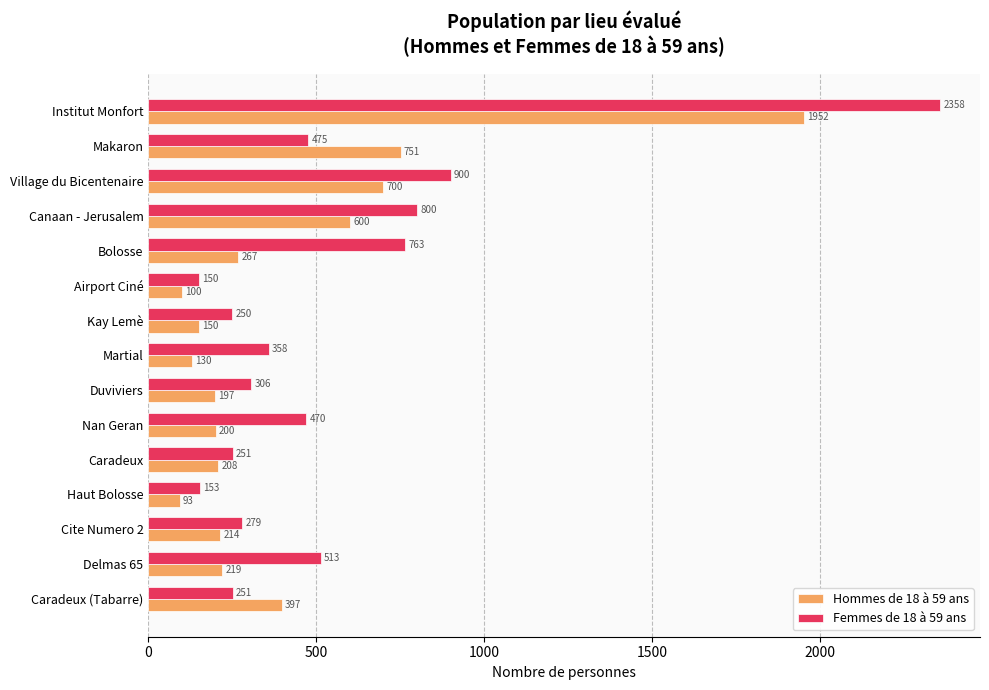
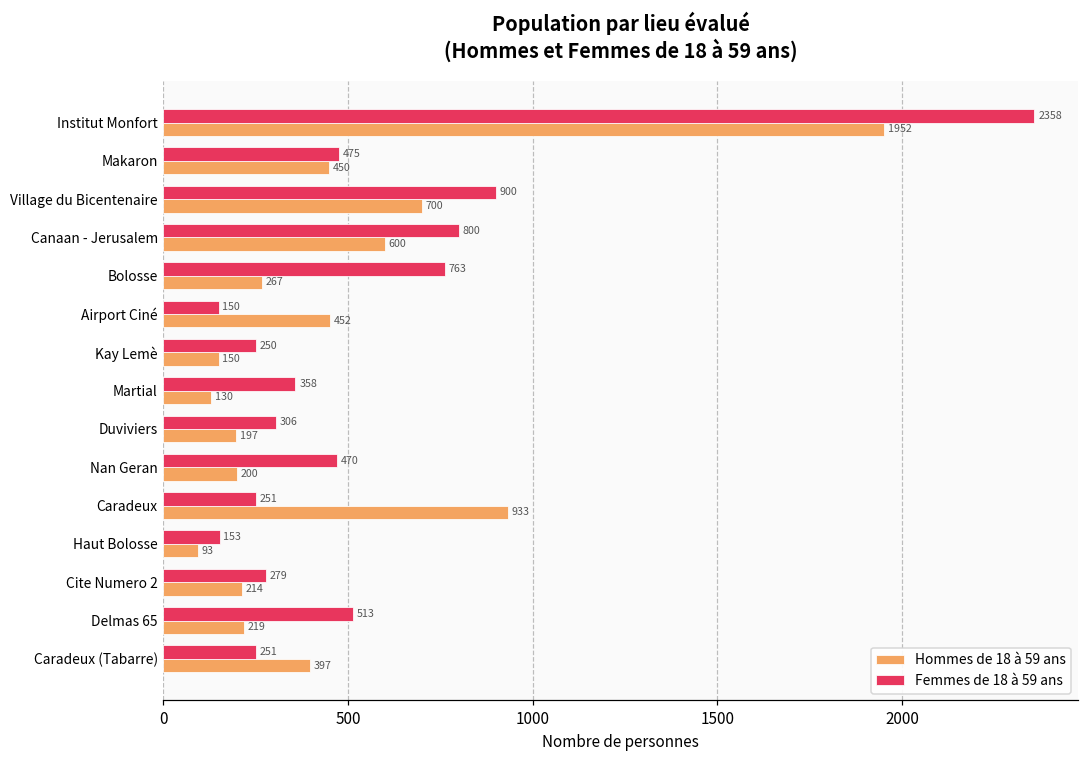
Hommes de 18 à 59 ans, Makaron: 751 -> 450
Hommes de 18 à 59 ans, Airport Ciné: 100 -> 452
Hommes de 18 à 59 ans, Caradeux: 208 -> 933
